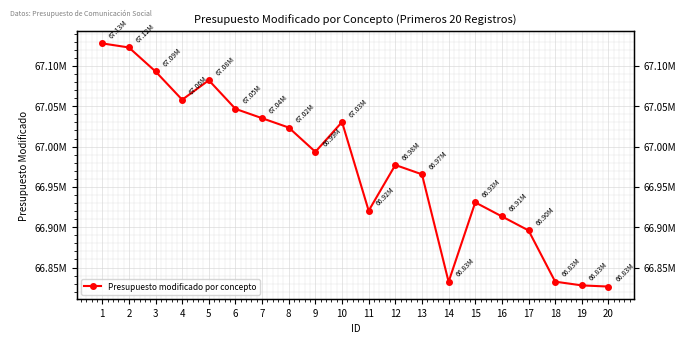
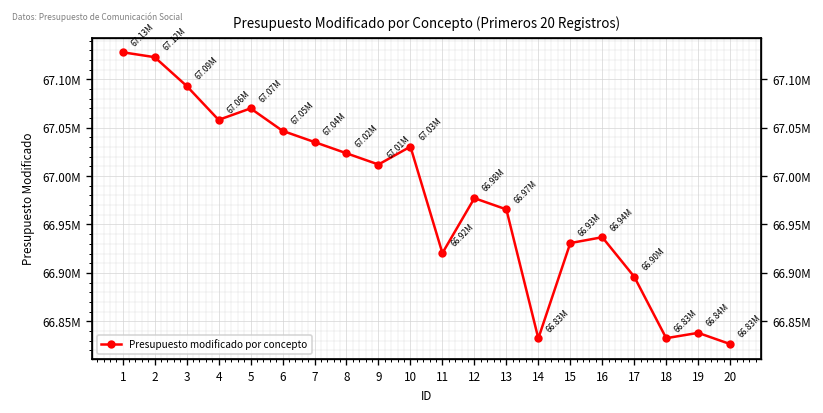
5: 67.08M -> 67.07M
9: 66.99M -> 67.01M
16: 66.91M -> 66.94M
19: 66.83M -> 66.84M
